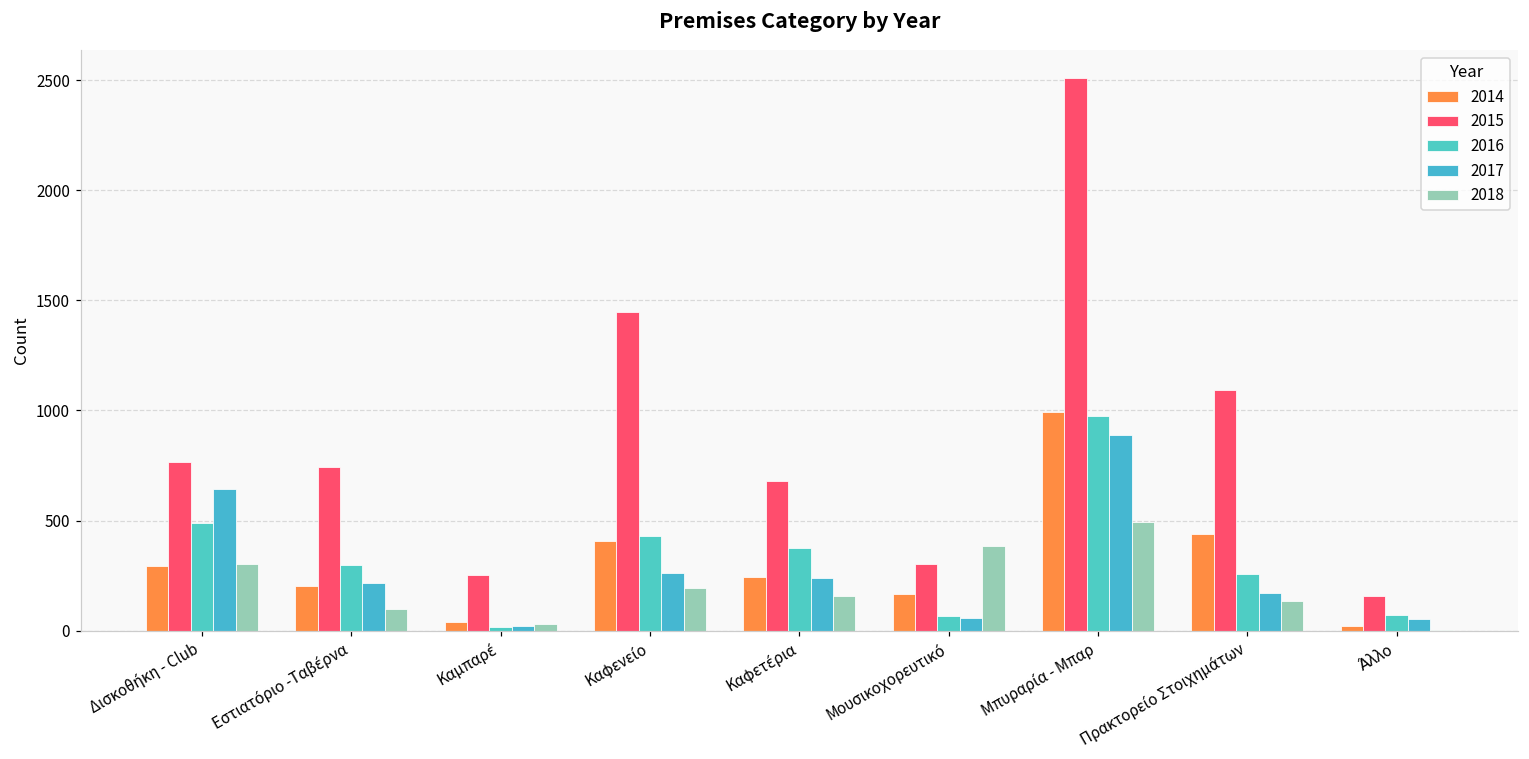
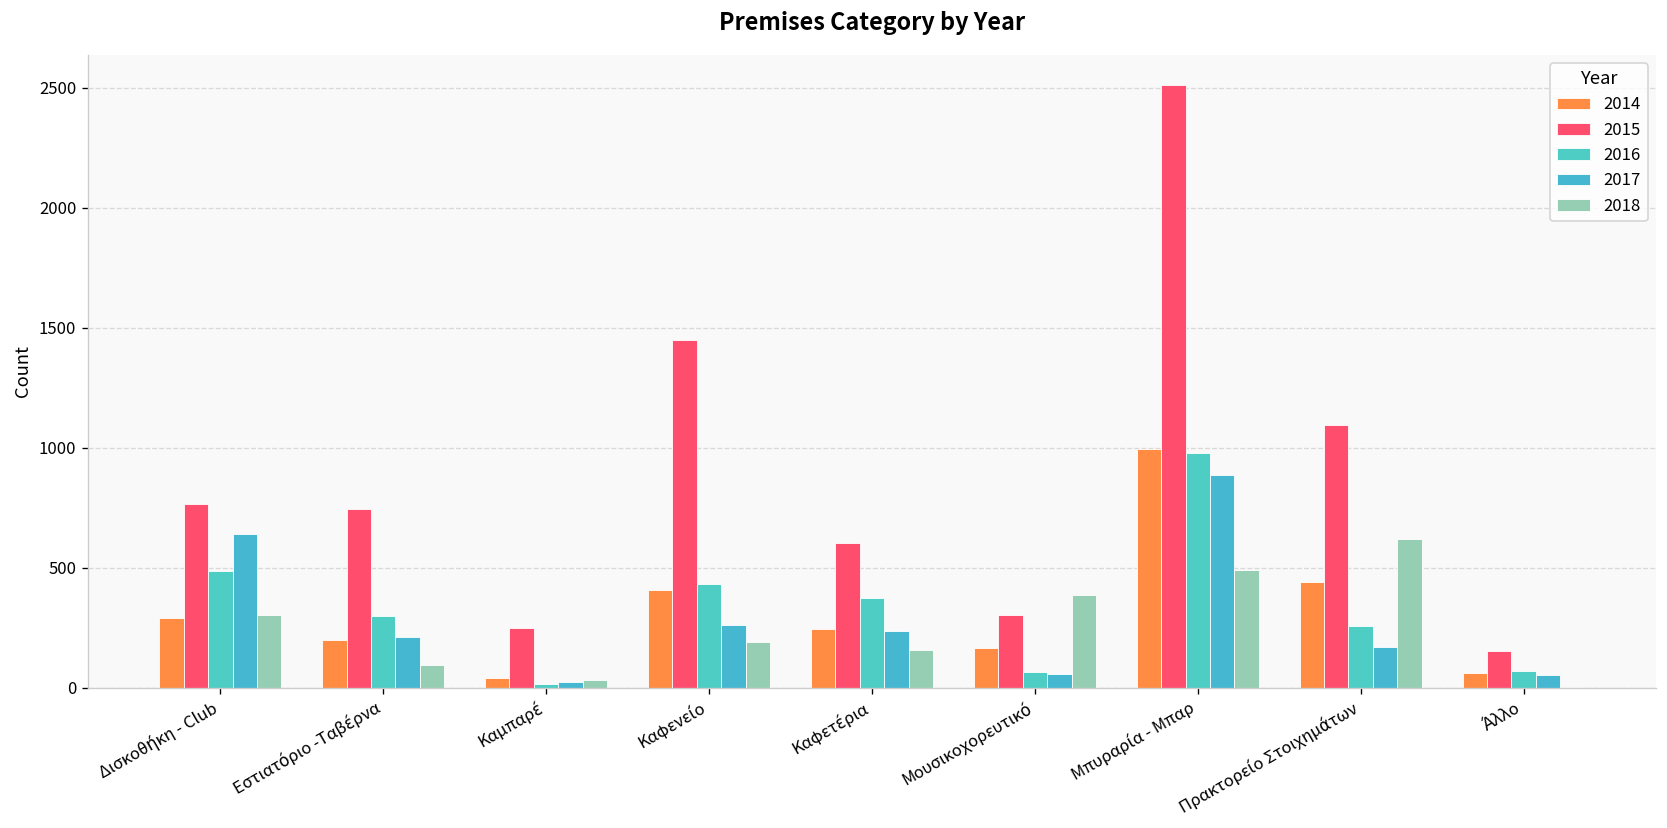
2015, Καφετέρια: 680 -> 610
2018, Πρακτορείο Στοιχημάτων: 140 -> 620
2014, Άλλο: 20 -> 60
